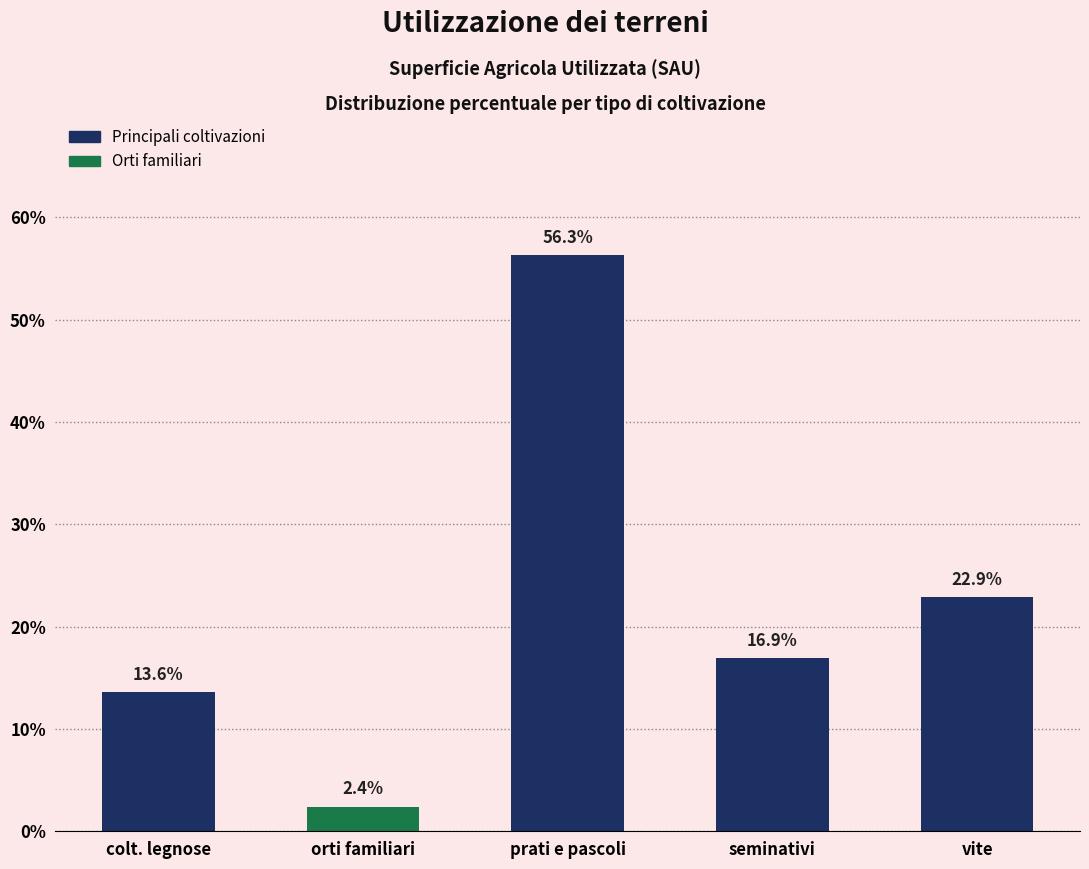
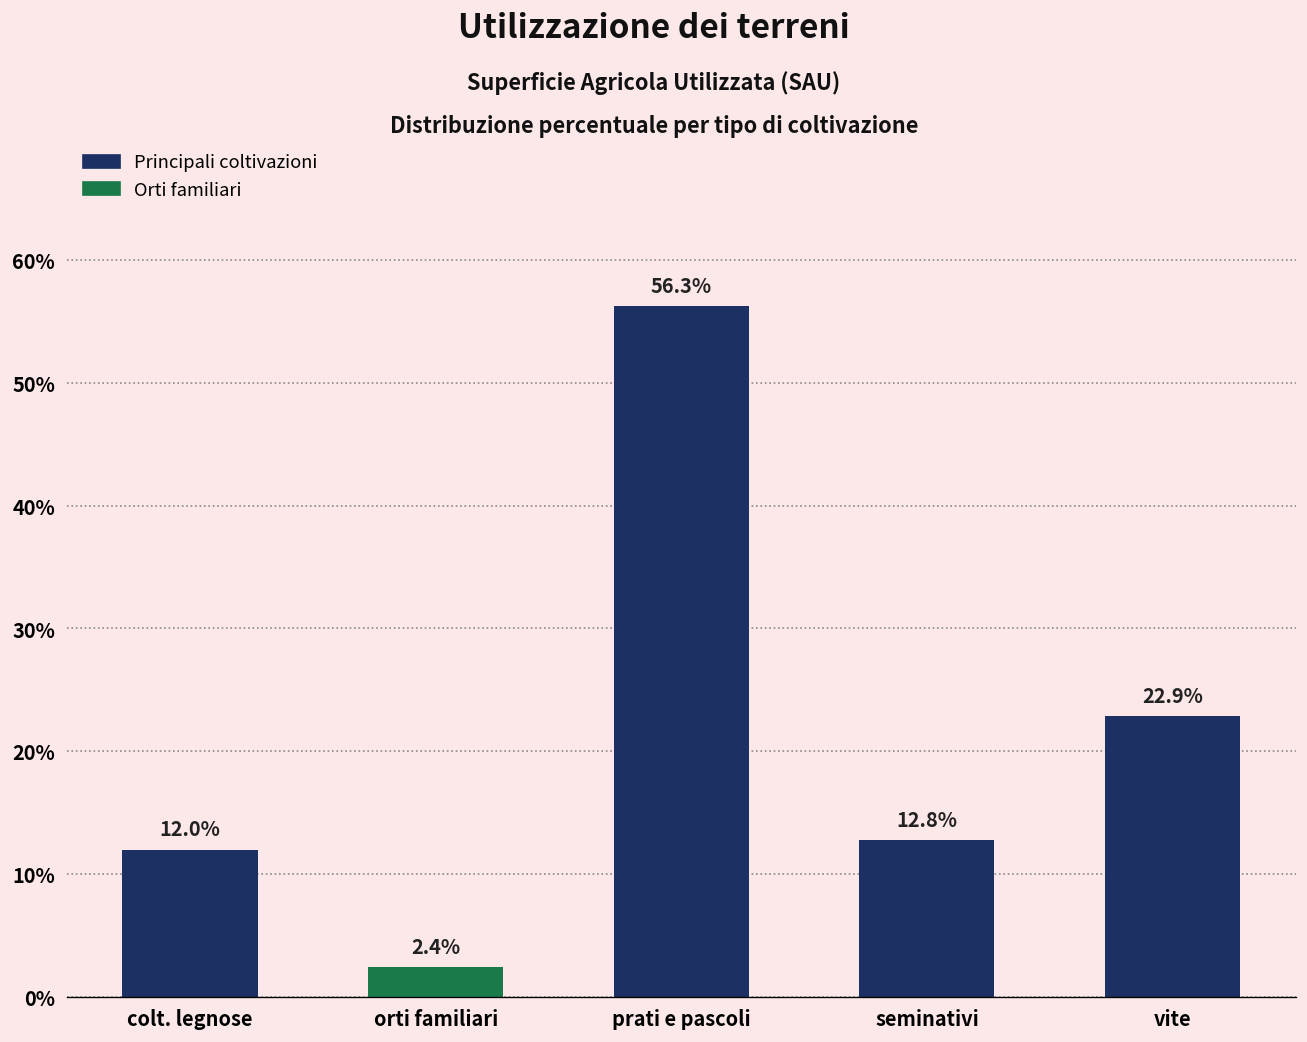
colt. legnose: 13.6% -> 12.0%
seminativi: 16.9% -> 12.8%
